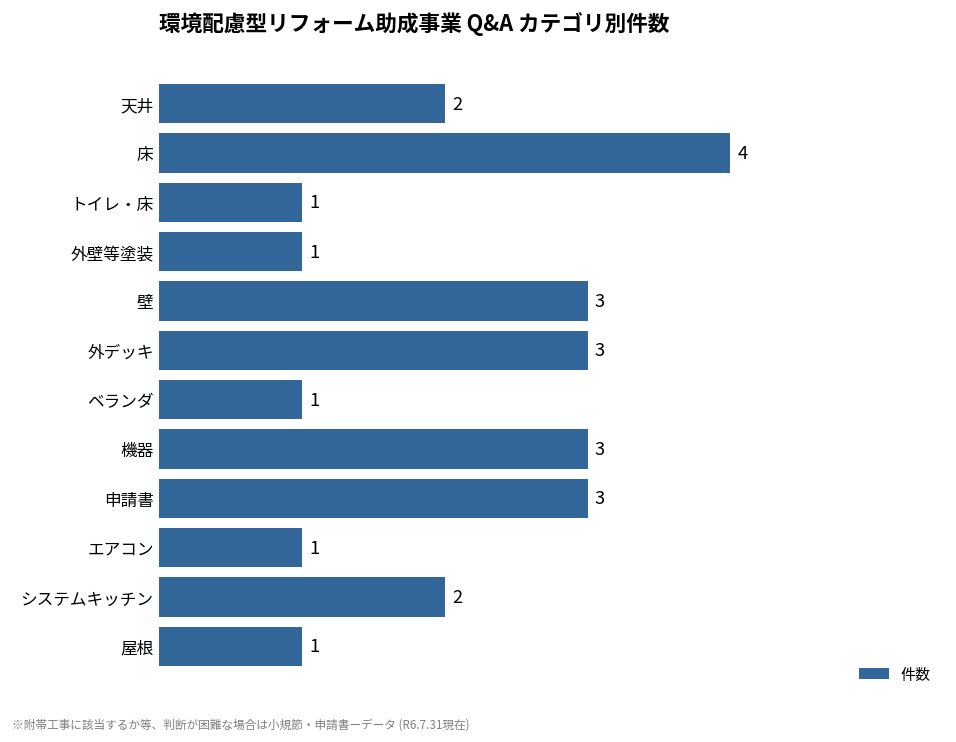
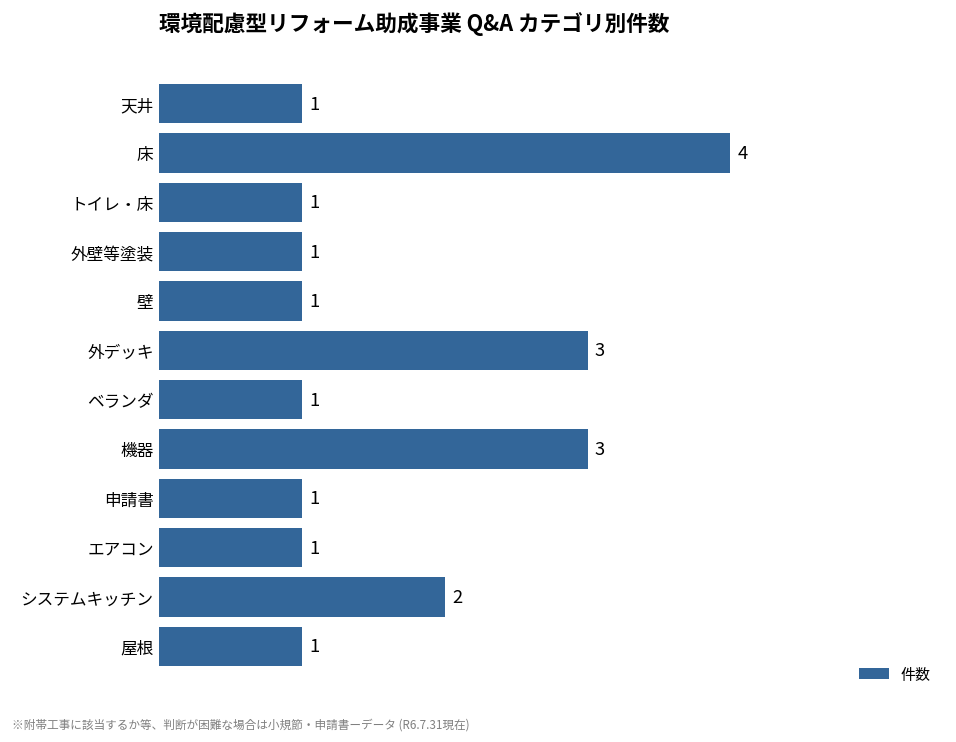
天井: 2 -> 1
壁: 3 -> 1
申請書: 3 -> 1
